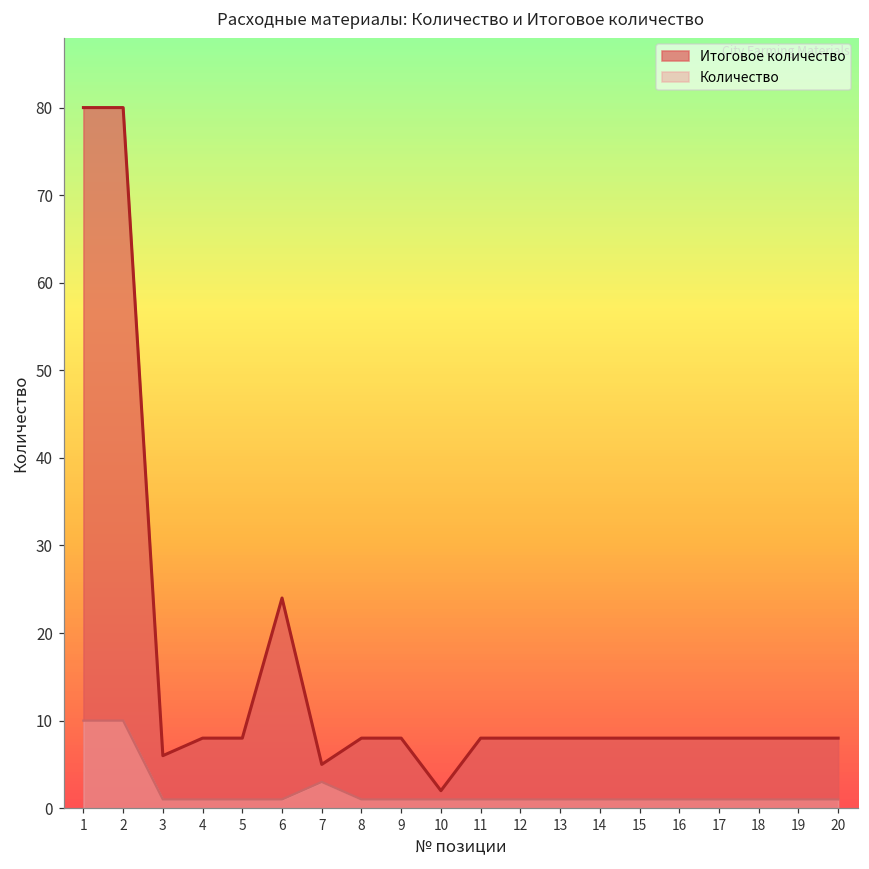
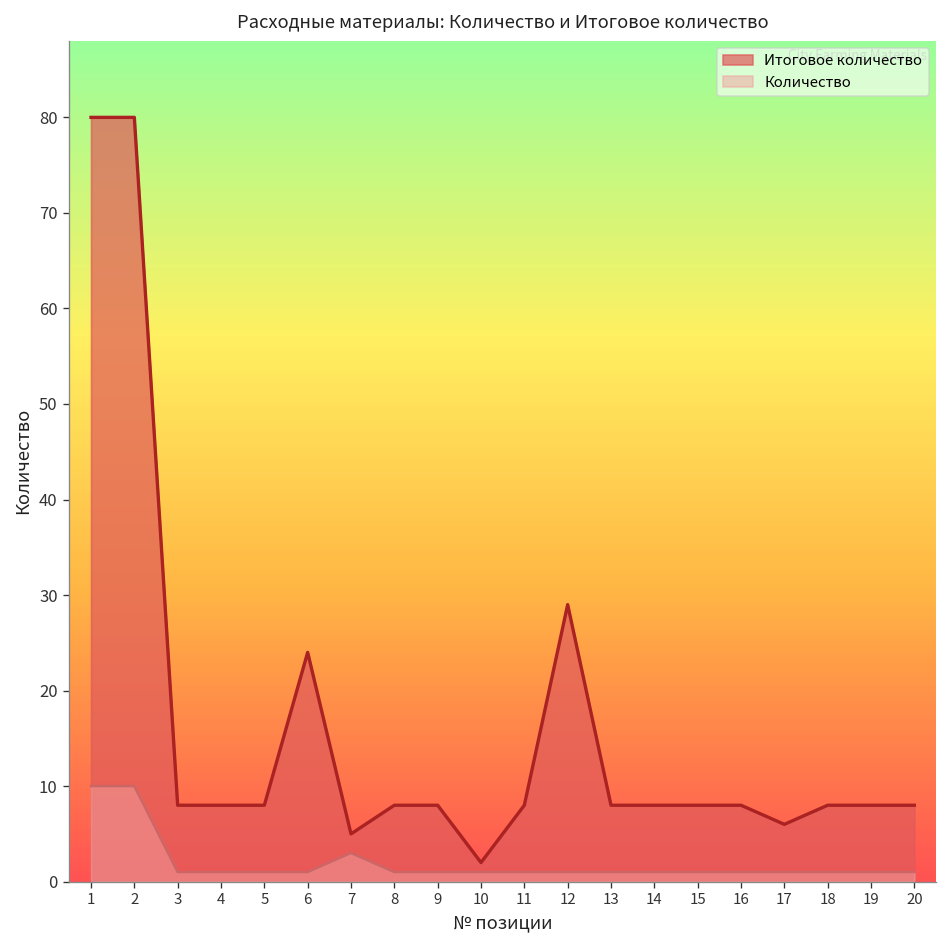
Итоговое количество, 3: 6 -> 8
Итоговое количество, 12: 8 -> 29
Итоговое количество, 17: 8 -> 6
